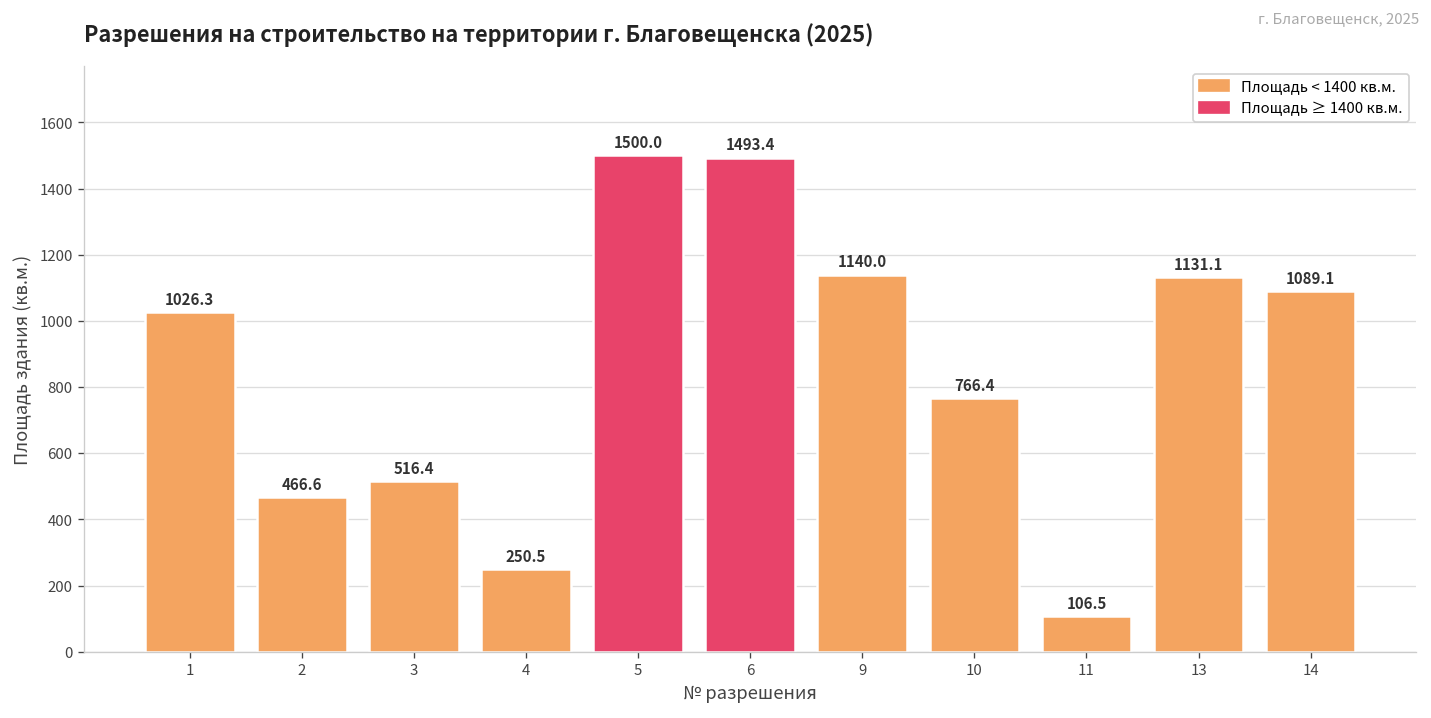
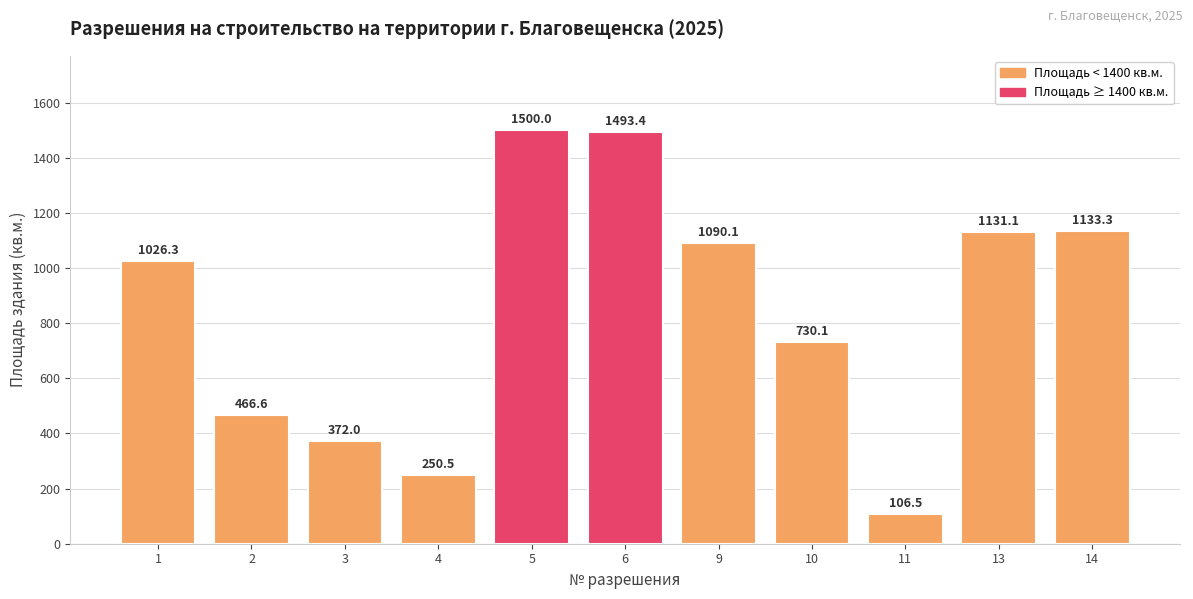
3: 516.4 -> 372.0
9: 1140.0 -> 1090.1
10: 766.4 -> 730.1
14: 1089.1 -> 1133.3
